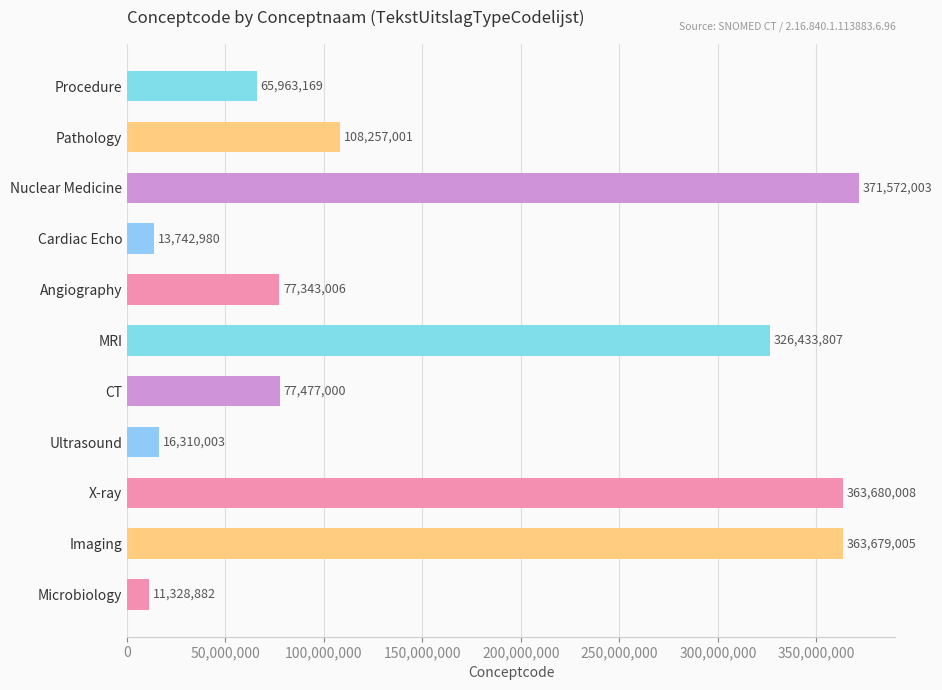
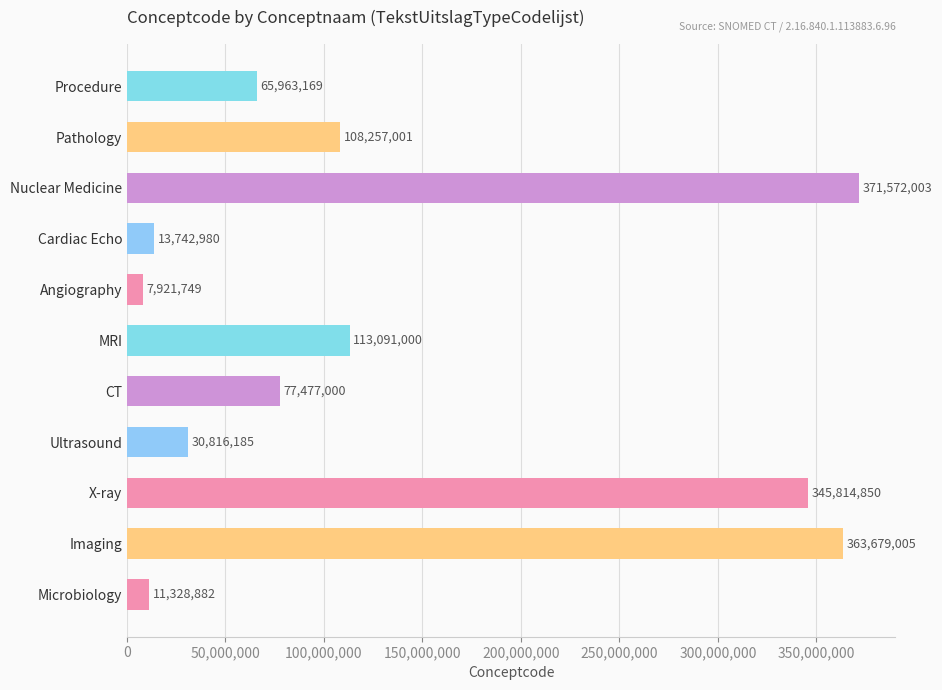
Angiography: 77,343,006 -> 7,921,749
MRI: 326,433,807 -> 113,091,000
Ultrasound: 16,310,003 -> 30,816,185
X-ray: 363,680,008 -> 345,814,850
